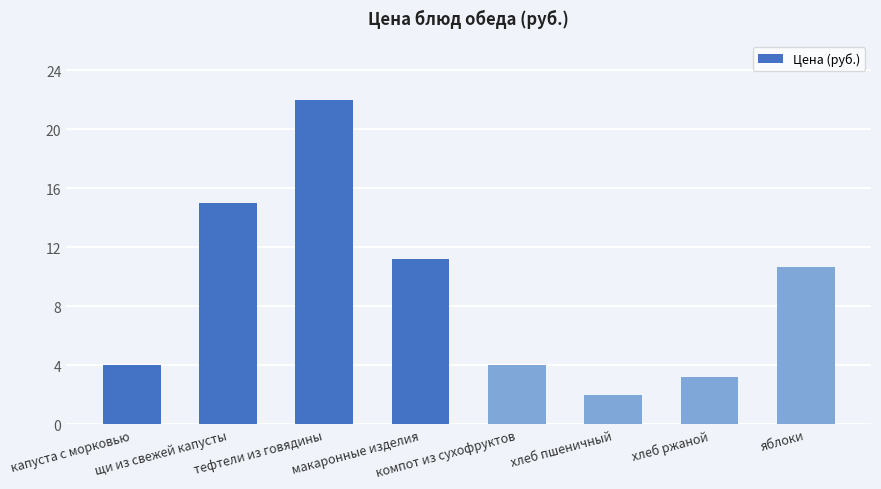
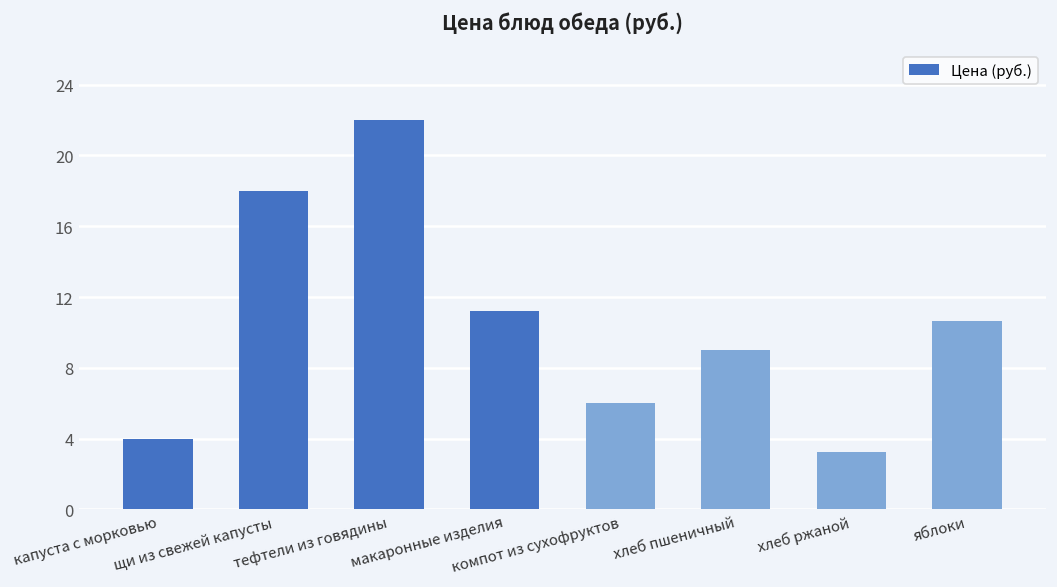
щи из свежей капусты: 15 -> 18
компот из сухофруктов: 4 -> 6
хлеб пшеничный: 2 -> 9
